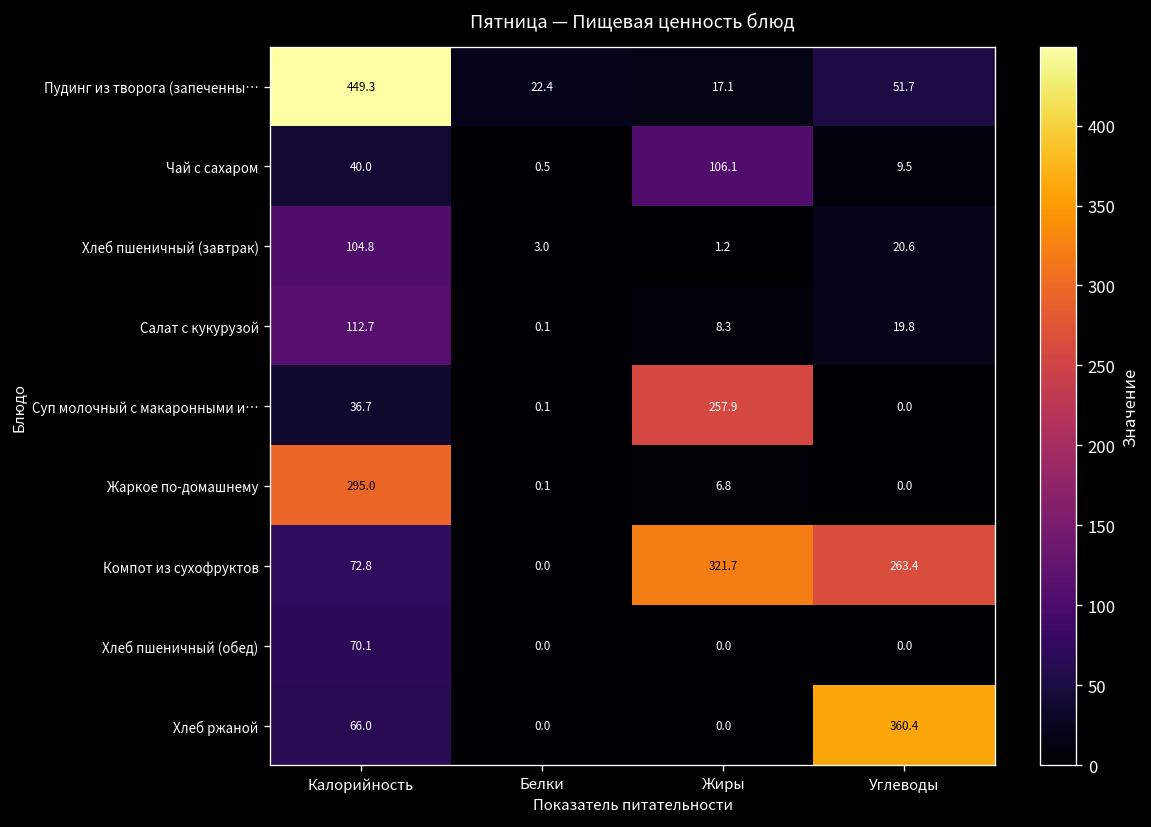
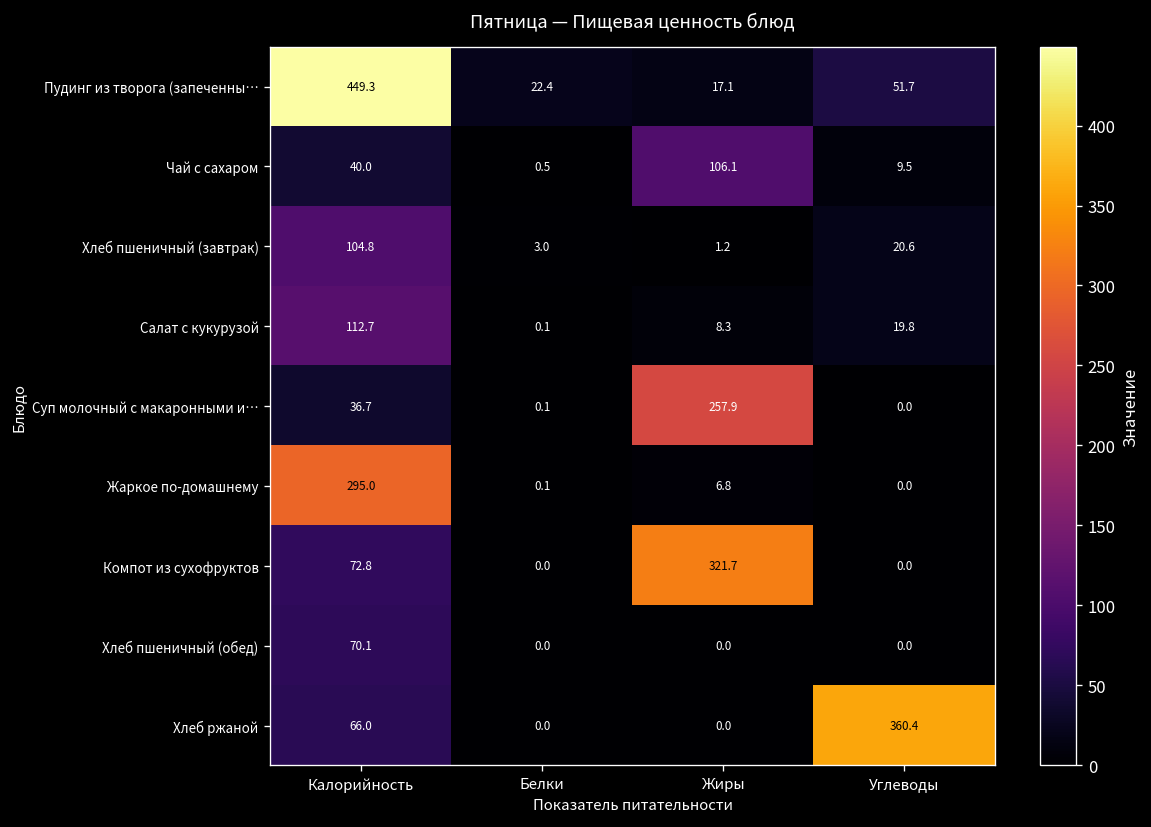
Компот из сухофруктов, Углеводы: 263.4 -> 0.0
